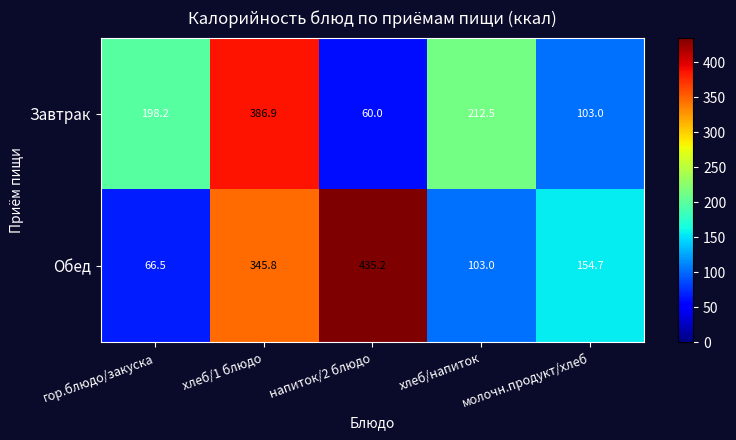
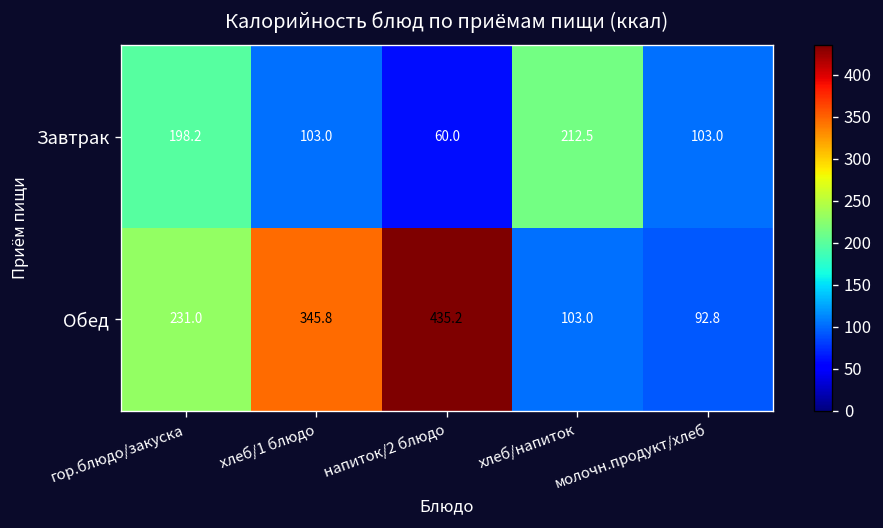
Завтрак, хлеб/1 блюдо: 386.9 -> 103.0
Обед, гор.блюдо/закуска: 66.5 -> 231.0
Обед, молочн.продукт/хлеб: 154.7 -> 92.8
